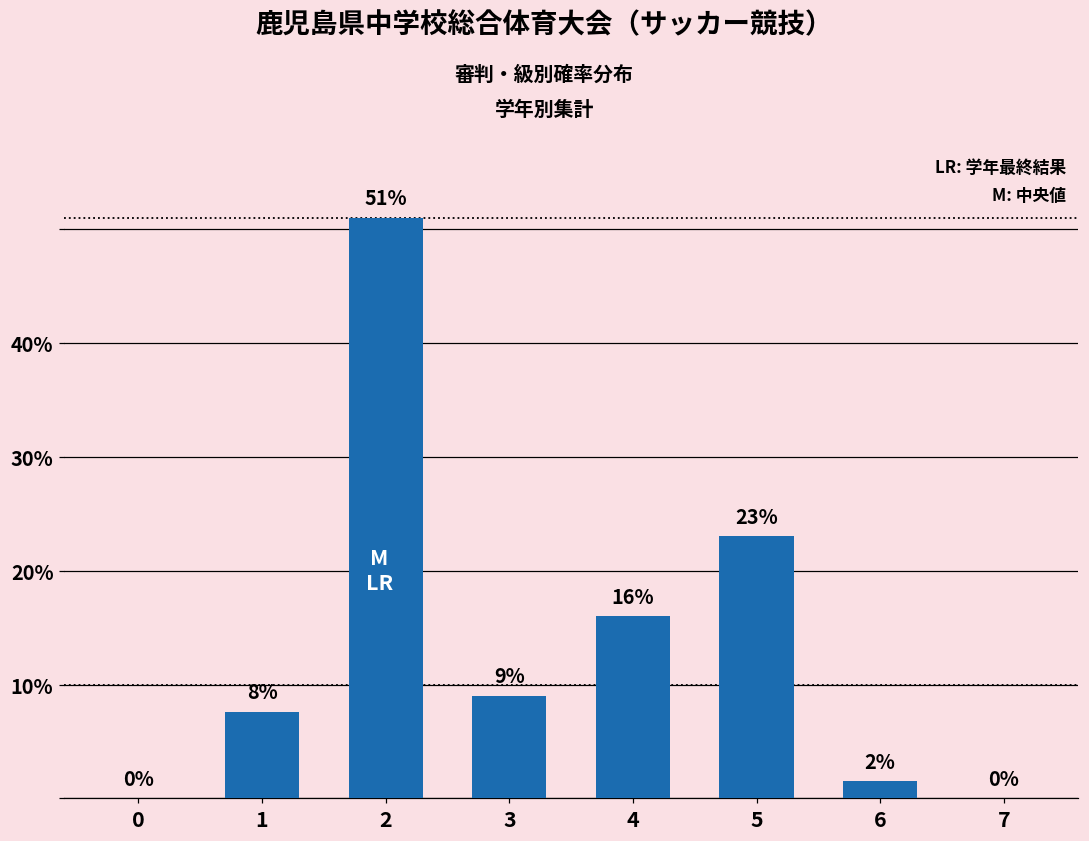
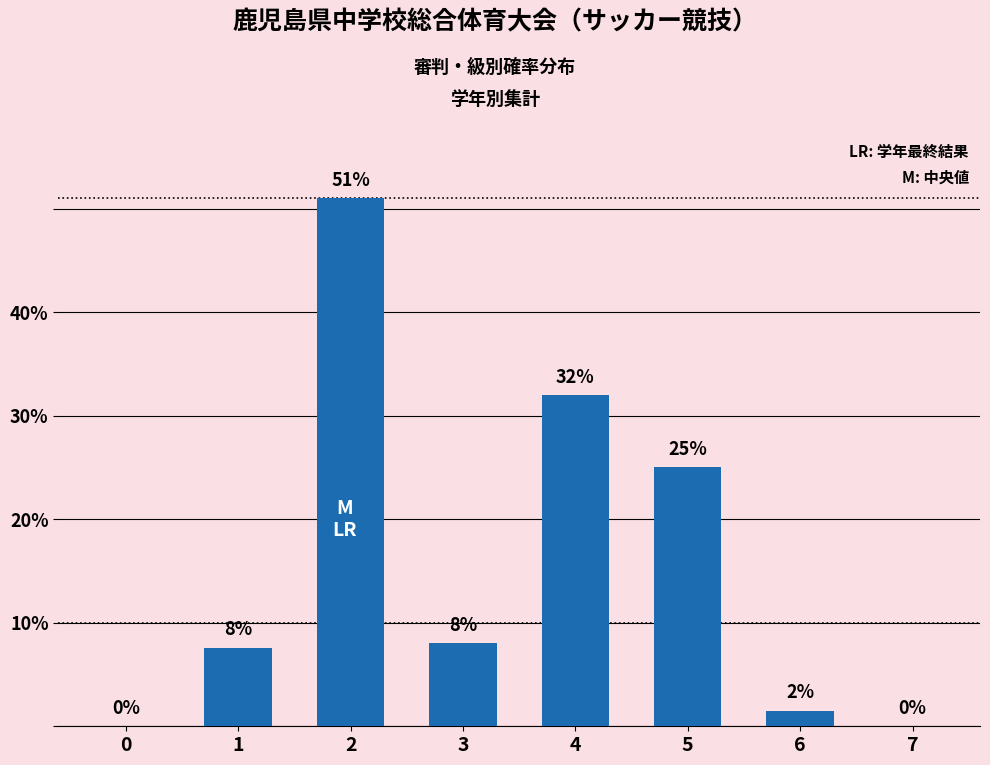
3: 9% -> 8%
4: 16% -> 32%
5: 23% -> 25%
